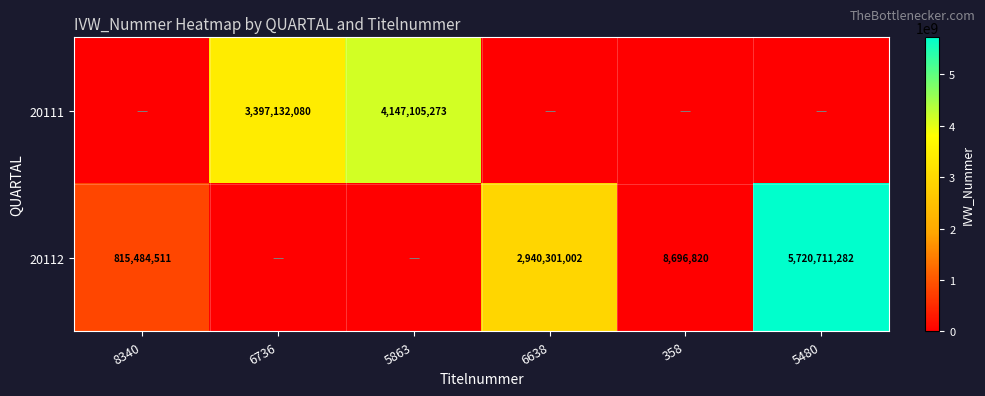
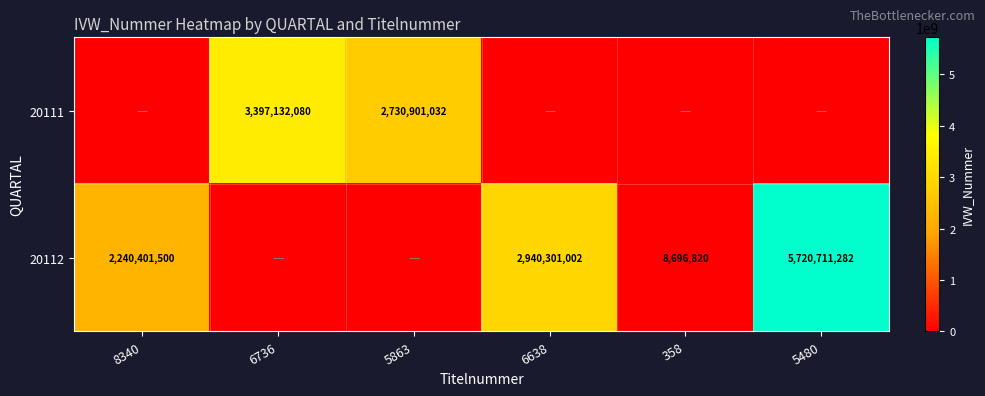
20111, 5863: 4,147,105,273 -> 2,730,901,032
20112, 8340: 815,484,511 -> 2,240,401,500
